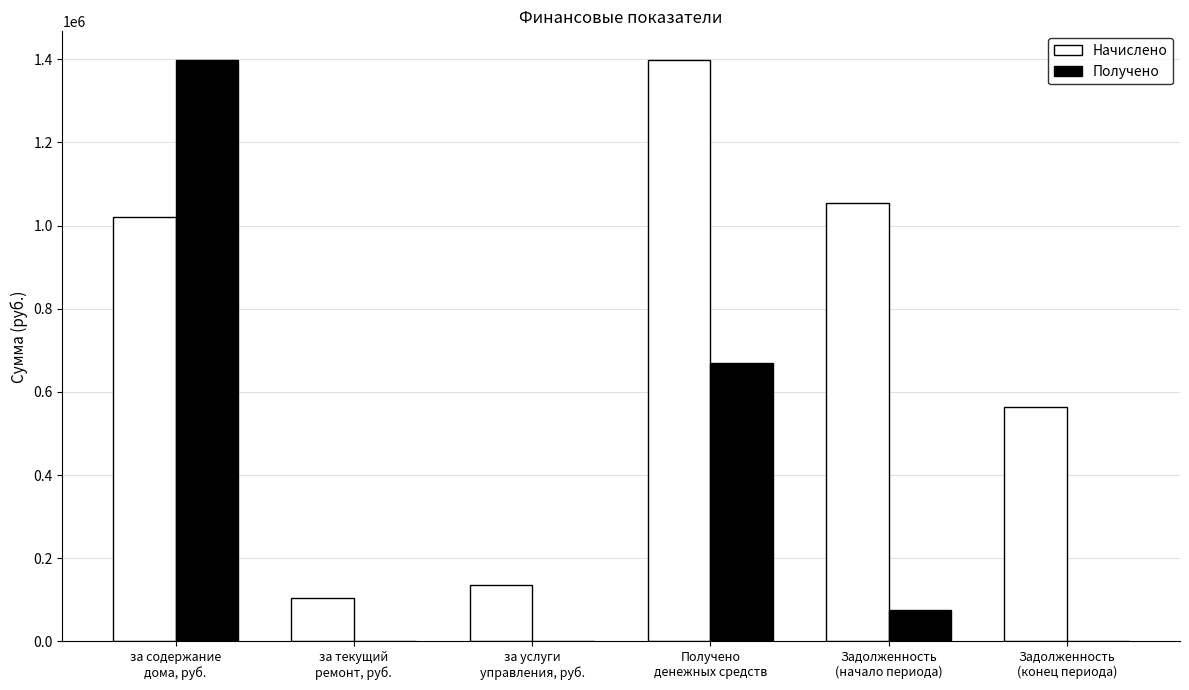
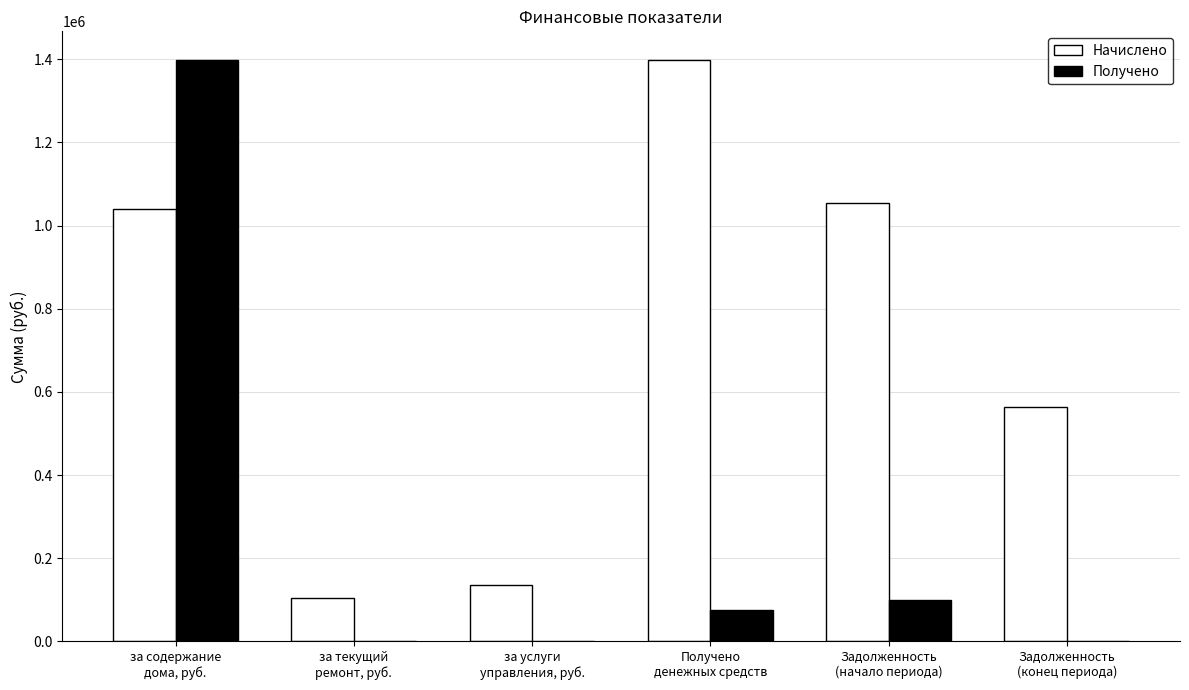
Начислено, за содержание дома, руб.: 1020000 -> 1040000
Получено, Получено денежных средств: 670000 -> 80000
Получено, Задолженность (начало периода): 80000 -> 100000
